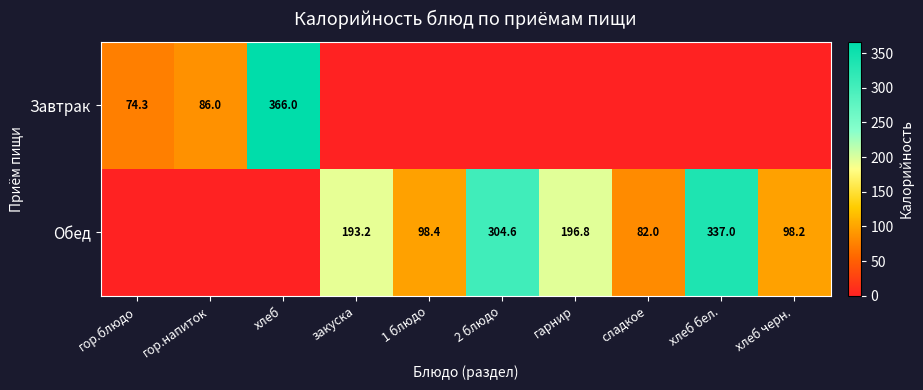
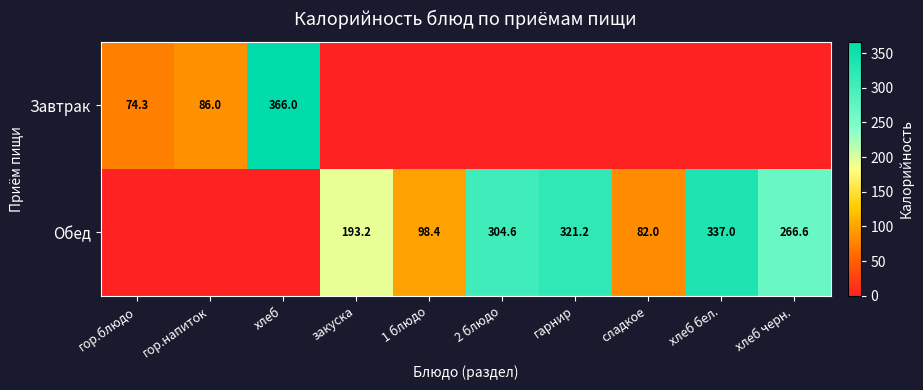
Обед, гарнир: 196.8 -> 321.2
Обед, хлеб черн.: 98.2 -> 266.6
